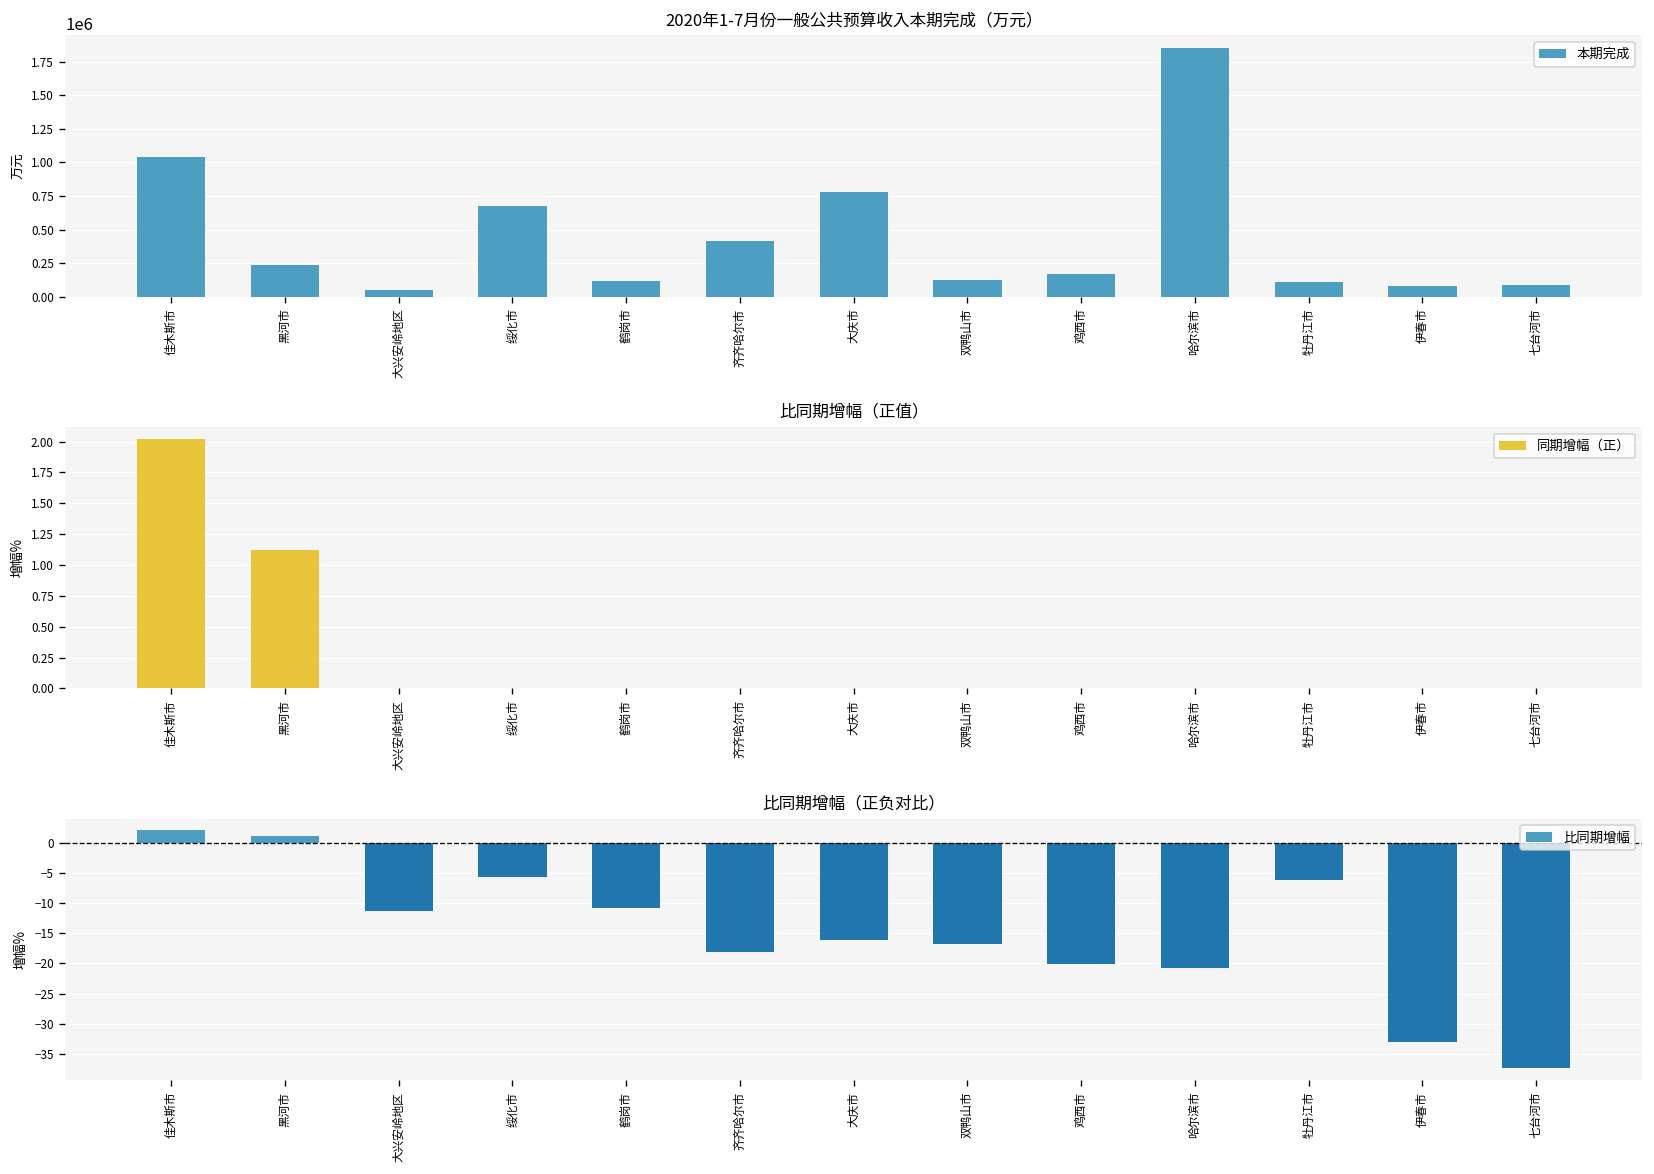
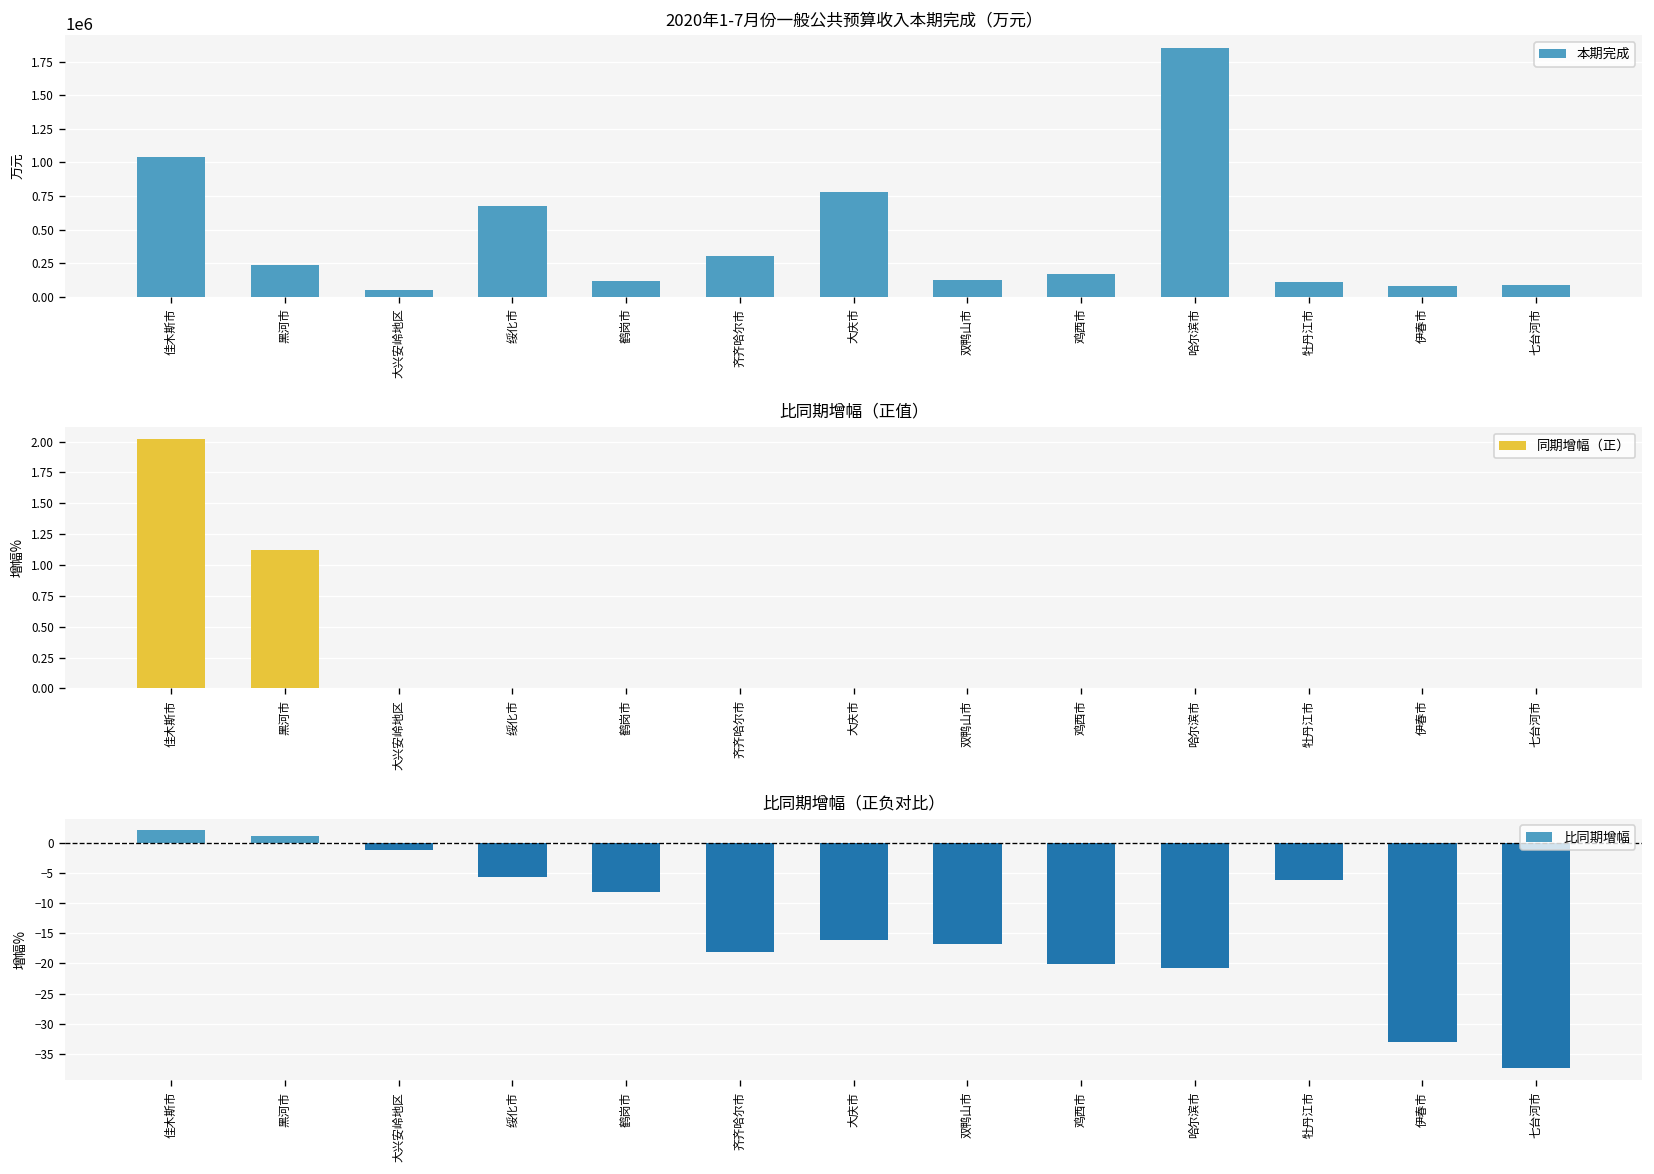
2020年1-7月份一般公共预算收入本期完成（万元）, 齐齐哈尔市: 420000 -> 300000
比同期增幅（正负对比）, 大兴安岭地区: -11 -> -1
比同期增幅（正负对比）, 鹤岗市: -11 -> -8
